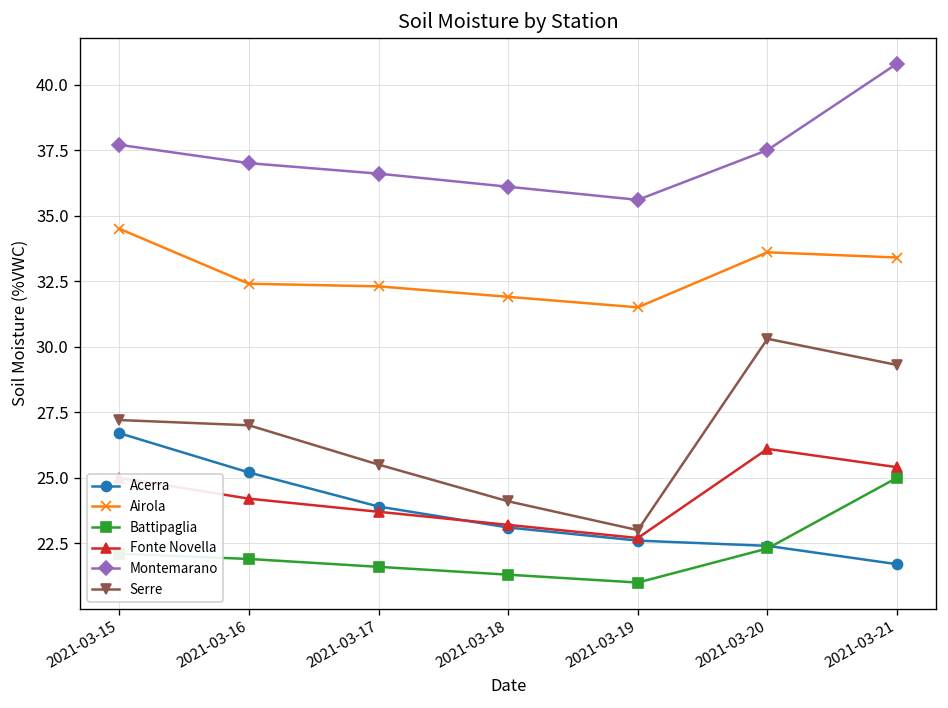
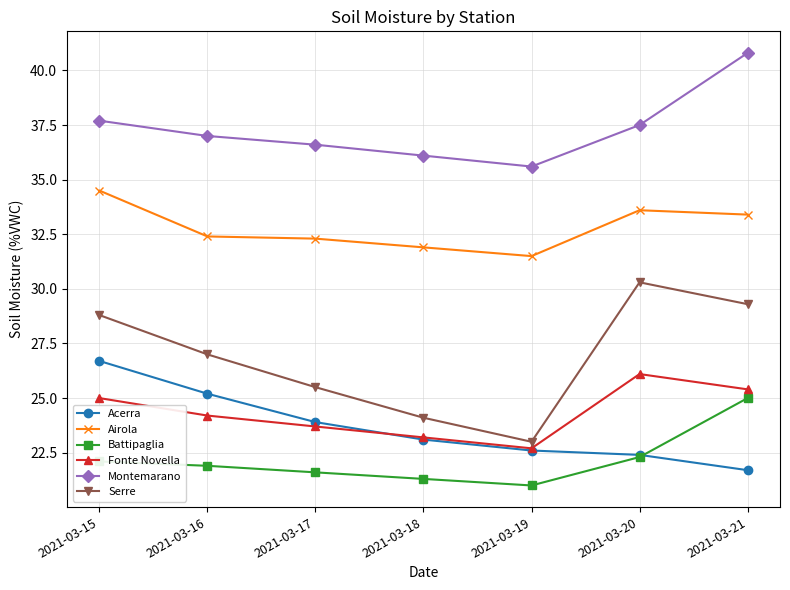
Serre, 2021-03-15: 27.2 -> 28.8
